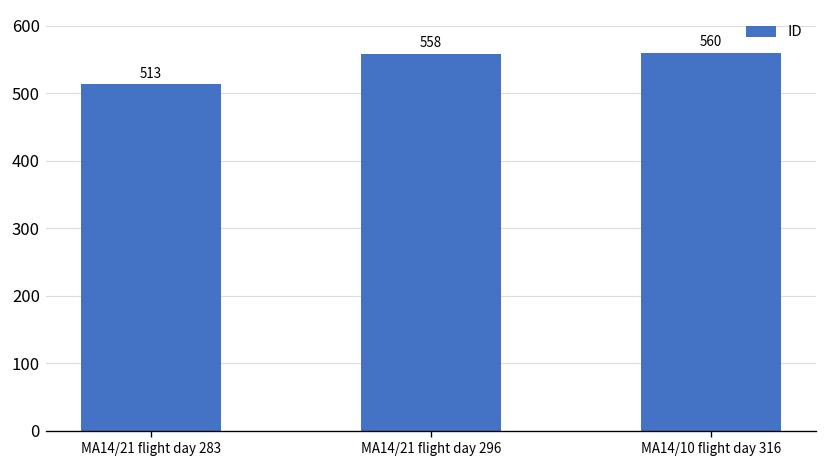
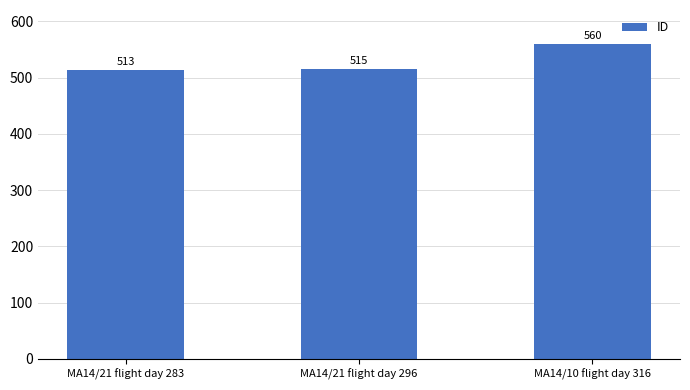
MA14/21 flight day 296: 558 -> 515
